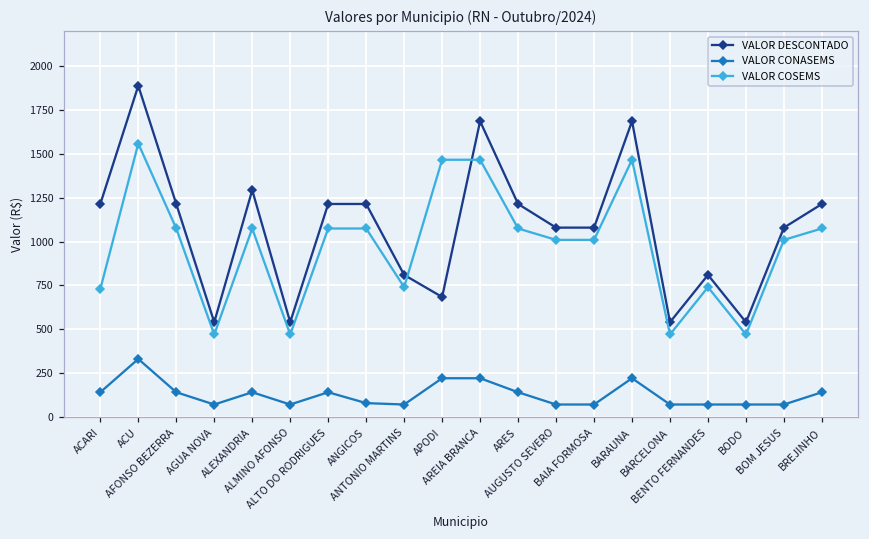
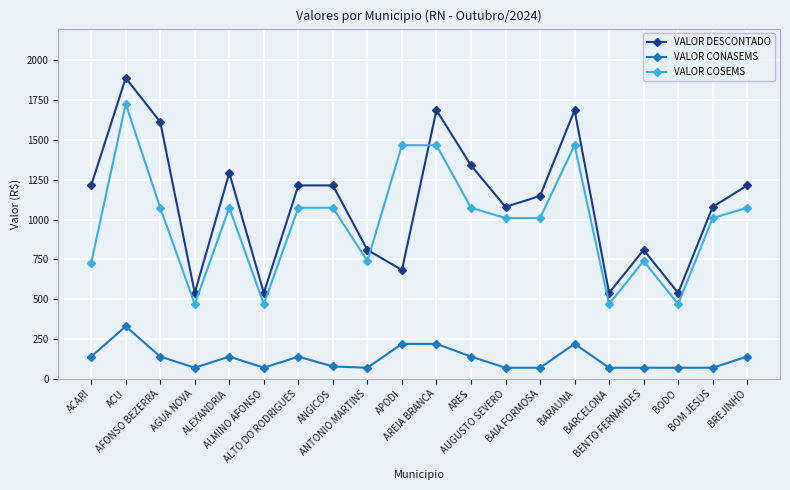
VALOR COSEMS, ACU: 1560 -> 1730
VALOR DESCONTADO, AFONSO BEZERRA: 1220 -> 1610
VALOR DESCONTADO, ARES: 1220 -> 1340
VALOR DESCONTADO, BAIA FORMOSA: 1080 -> 1150
